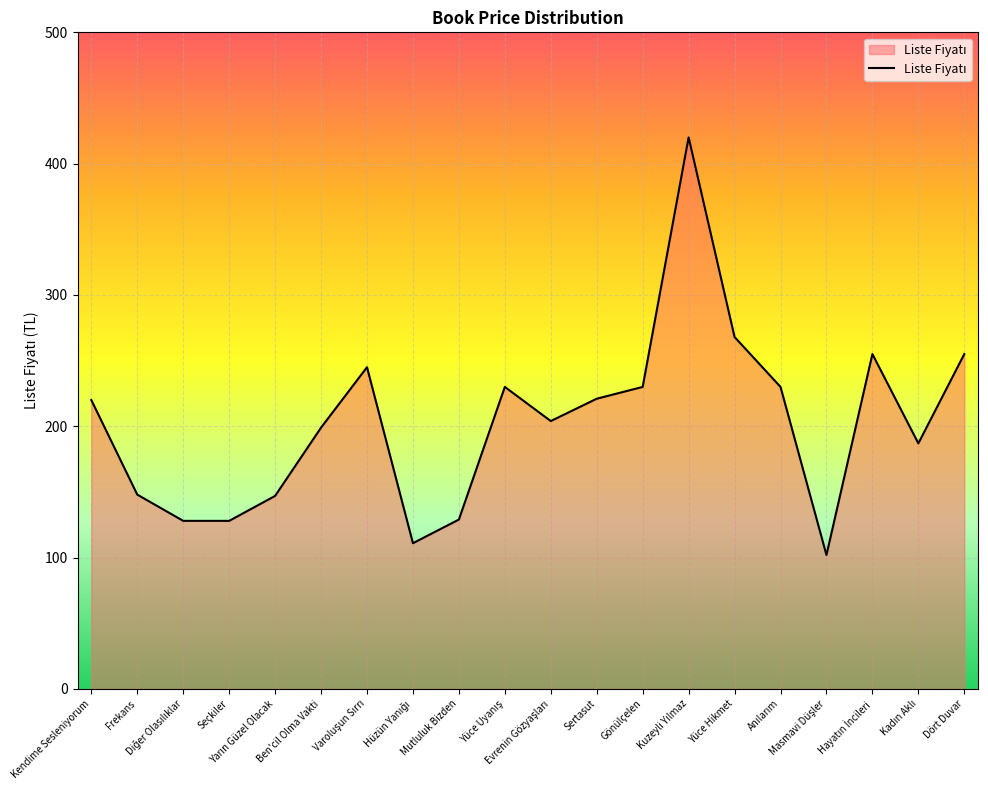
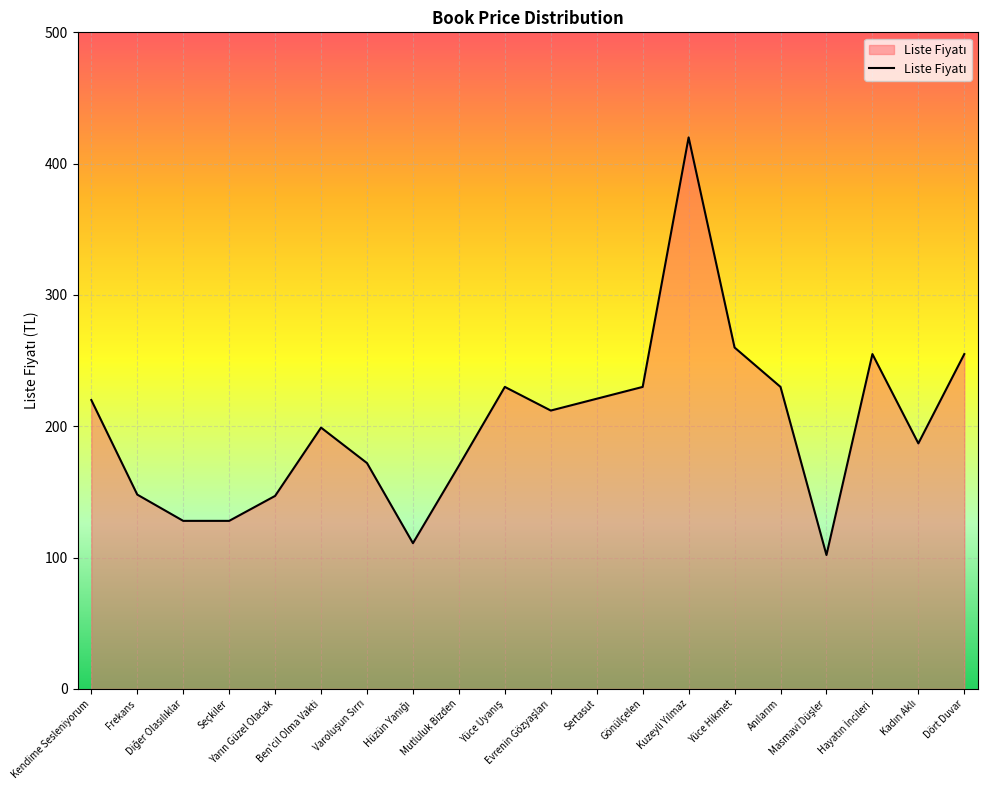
Varoluşun Sırrı: 245 -> 172
Mutluluk Bizden: 129 -> 170
Evrenin Gözyaşları: 204 -> 212
Yüce Hikmet: 268 -> 260
